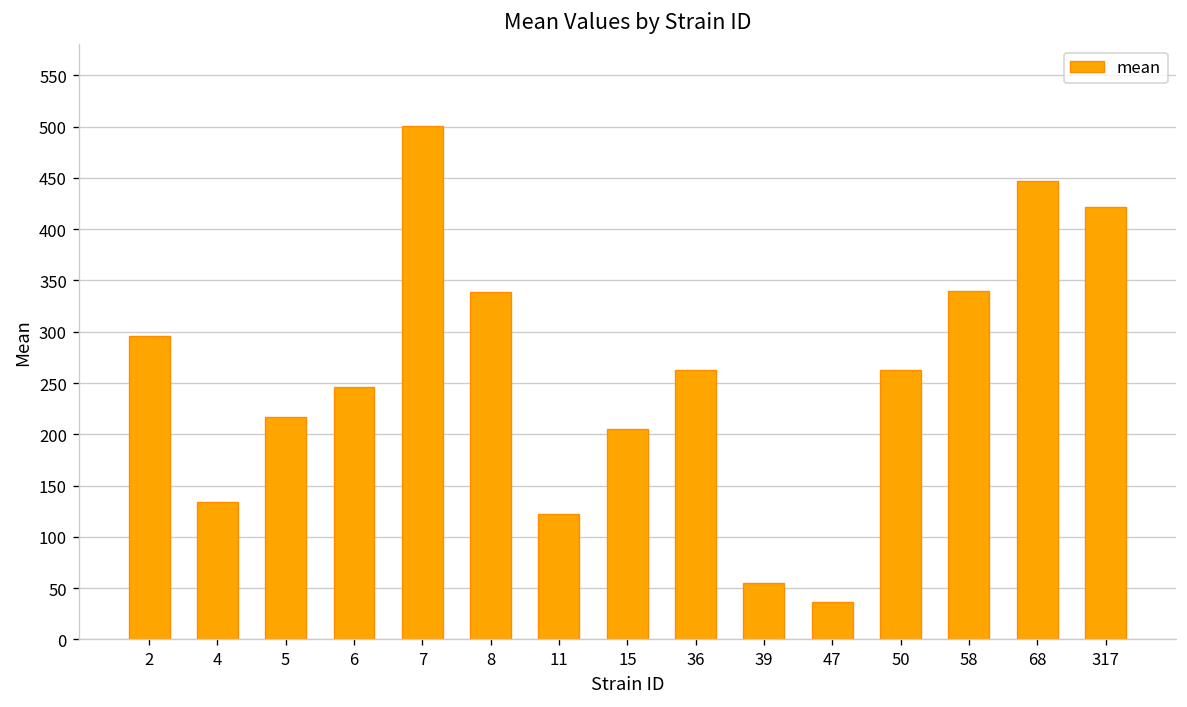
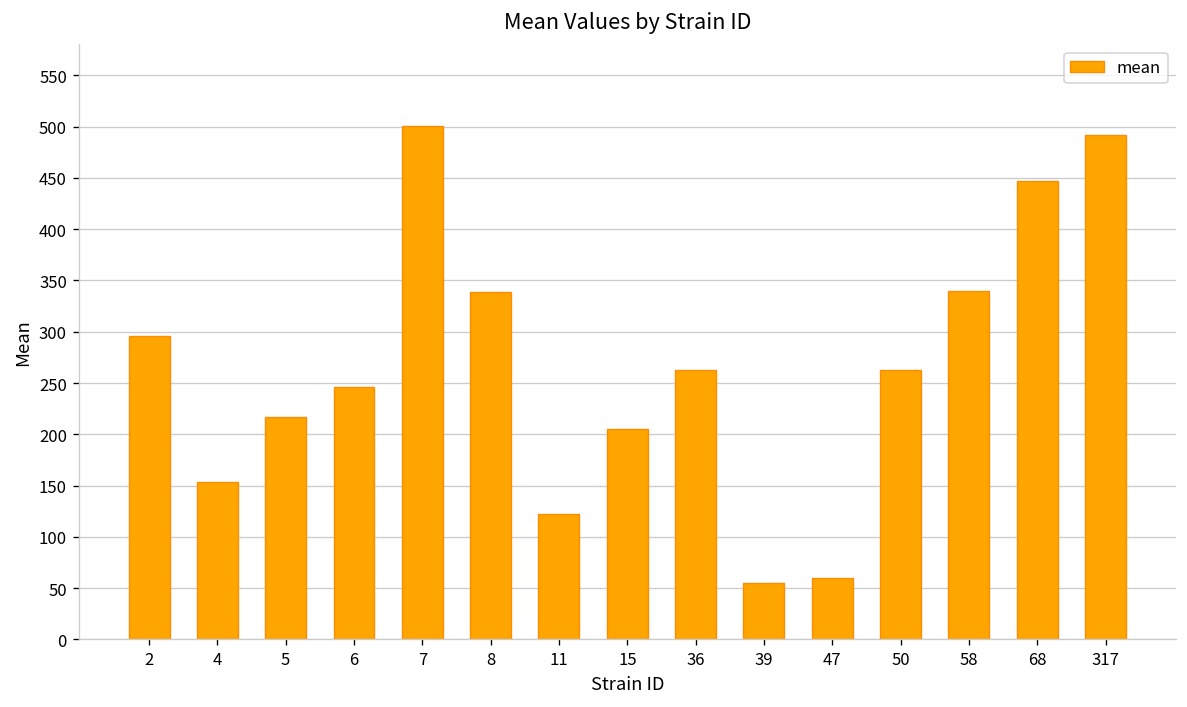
4: 130 -> 150
47: 40 -> 60
317: 420 -> 490
